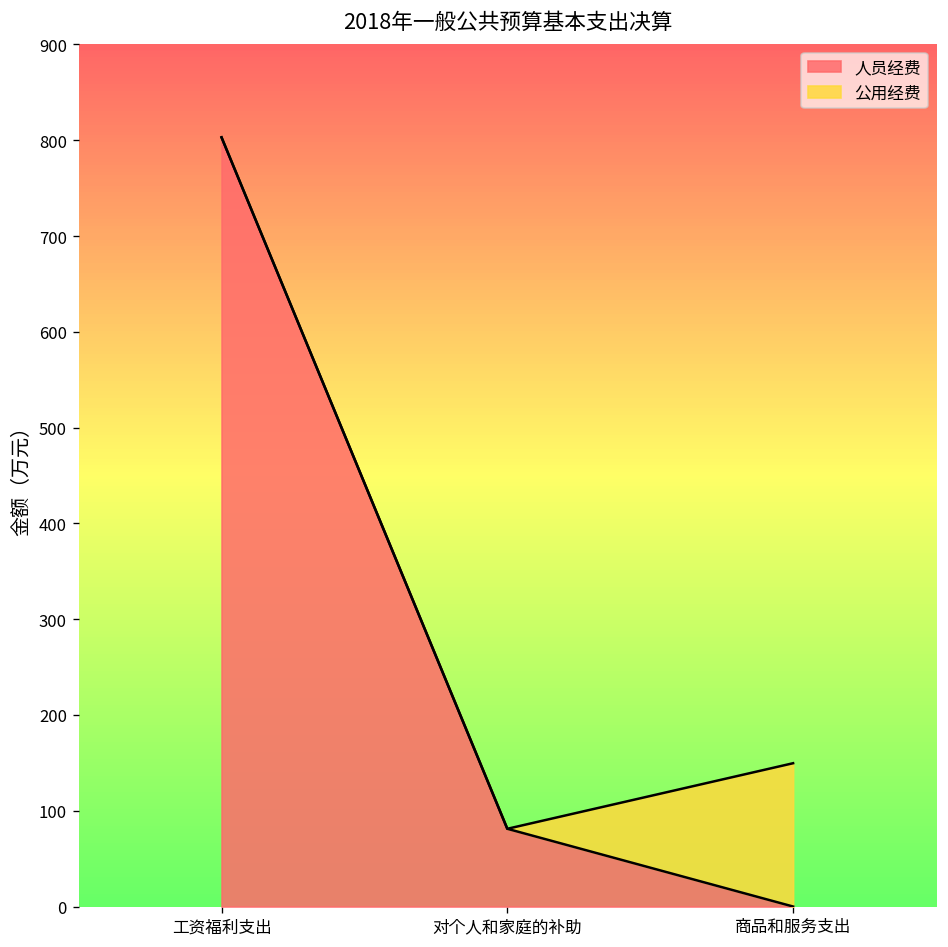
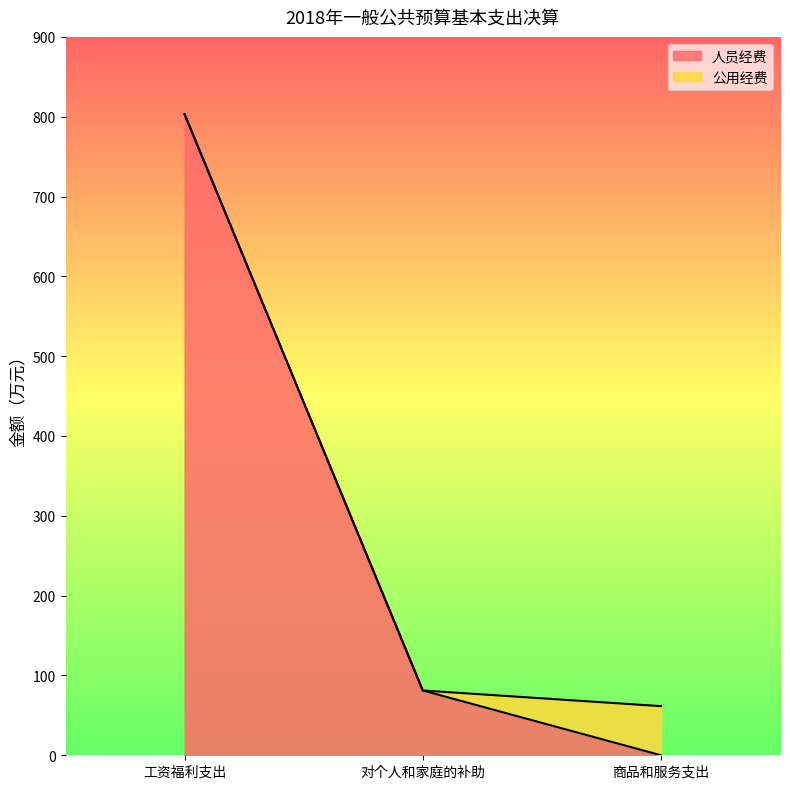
公用经费, 商品和服务支出: 150 -> 60
